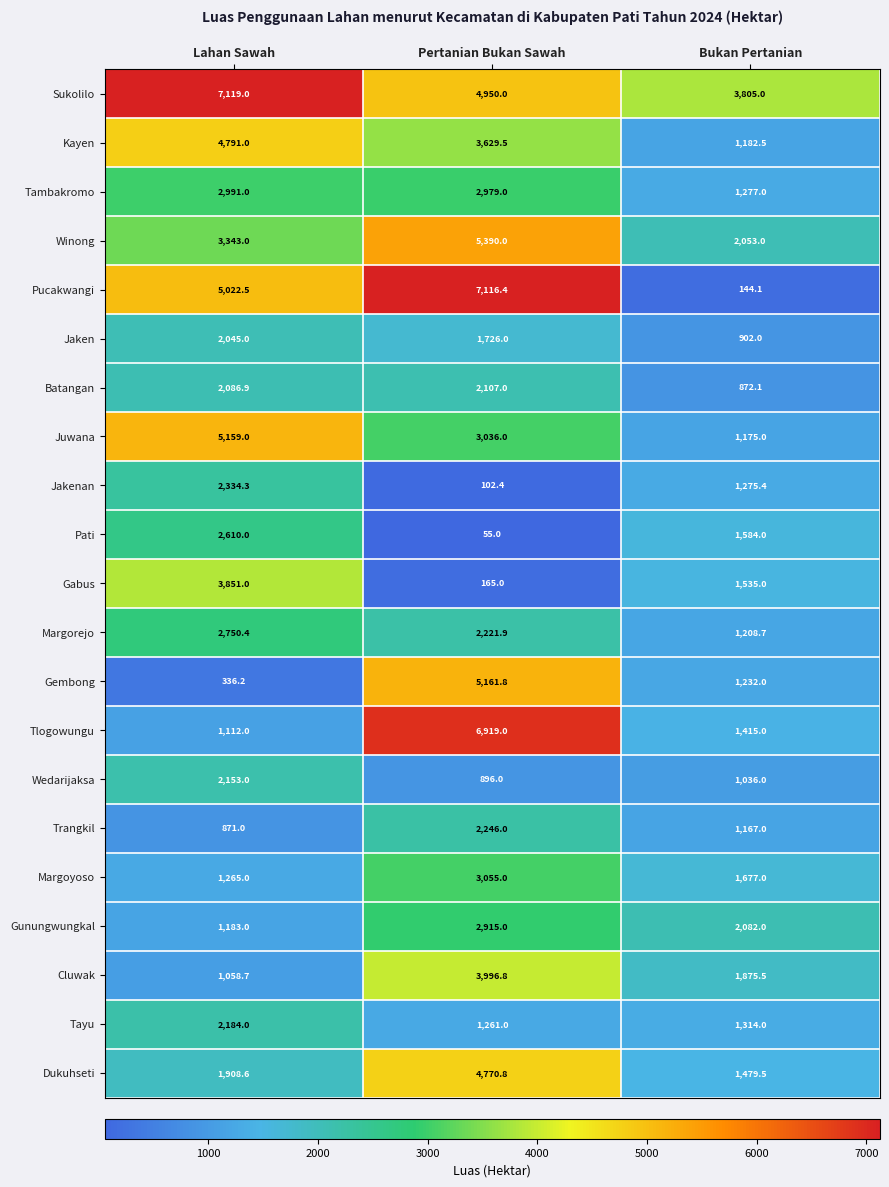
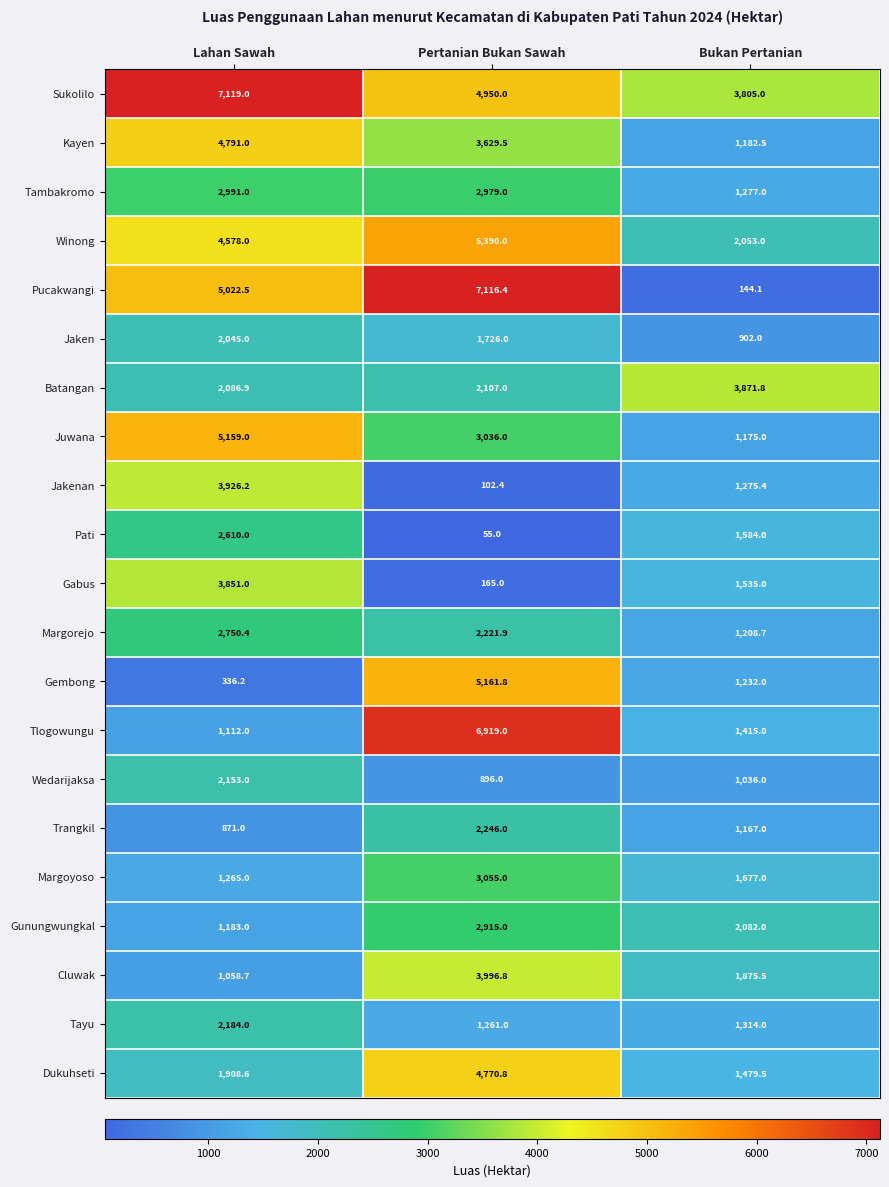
Winong, Lahan Sawah: 3,343.0 -> 4,578.0
Batangan, Bukan Pertanian: 872.1 -> 3,871.8
Jakenan, Lahan Sawah: 2,334.3 -> 3,926.2
